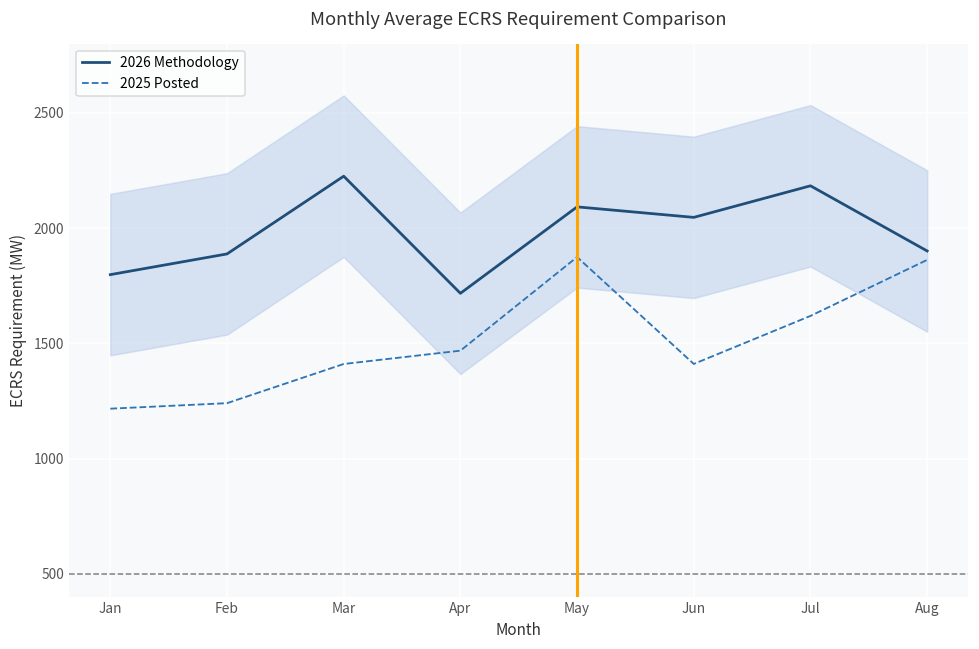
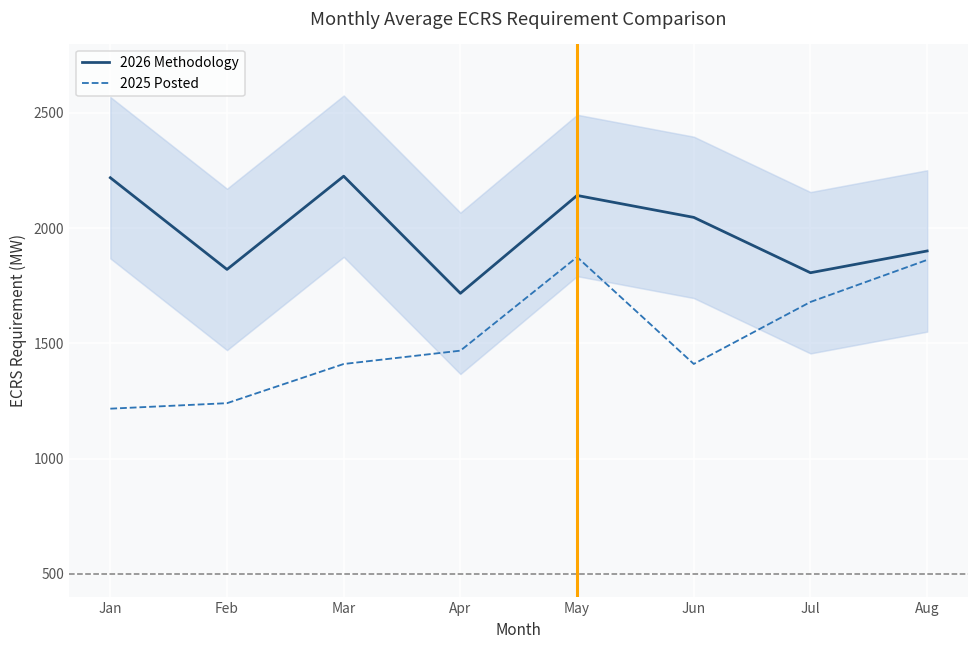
2026 Methodology, Jan: 1800 -> 2220
2026 Methodology, Feb: 1890 -> 1820
2026 Methodology, May: 2090 -> 2140
2026 Methodology, Jul: 2180 -> 1810
2025 Posted, Jul: 1620 -> 1680
